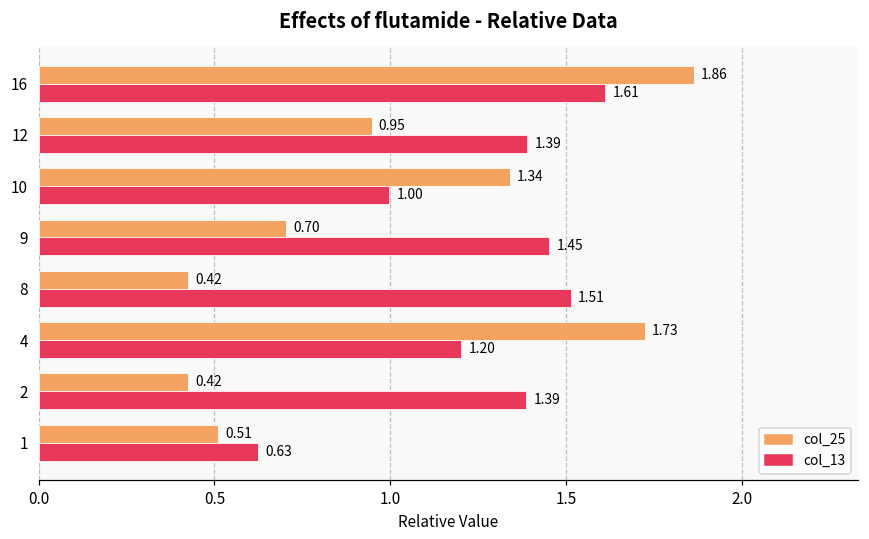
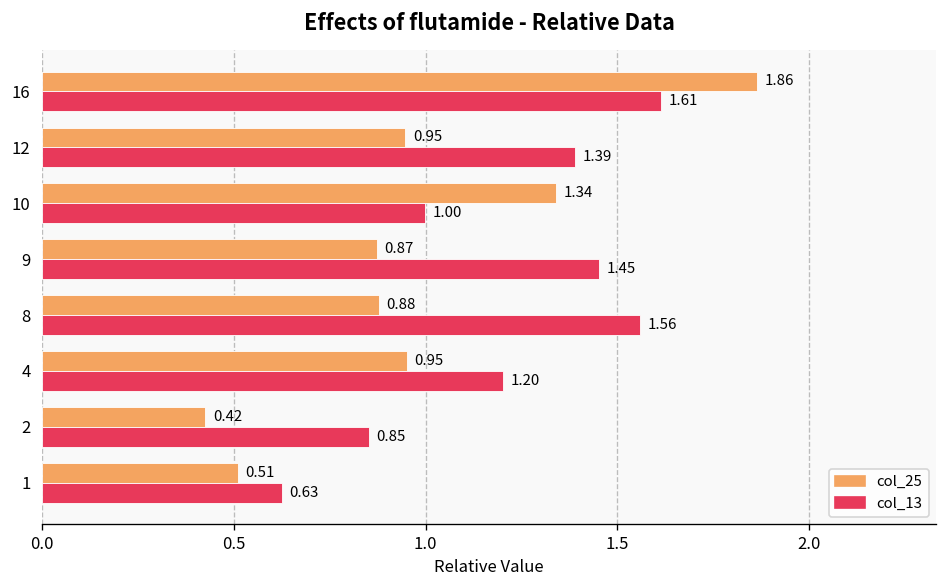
col_25, 9: 0.70 -> 0.87
col_25, 8: 0.42 -> 0.88
col_13, 8: 1.51 -> 1.56
col_25, 4: 1.73 -> 0.95
col_13, 2: 1.39 -> 0.85
